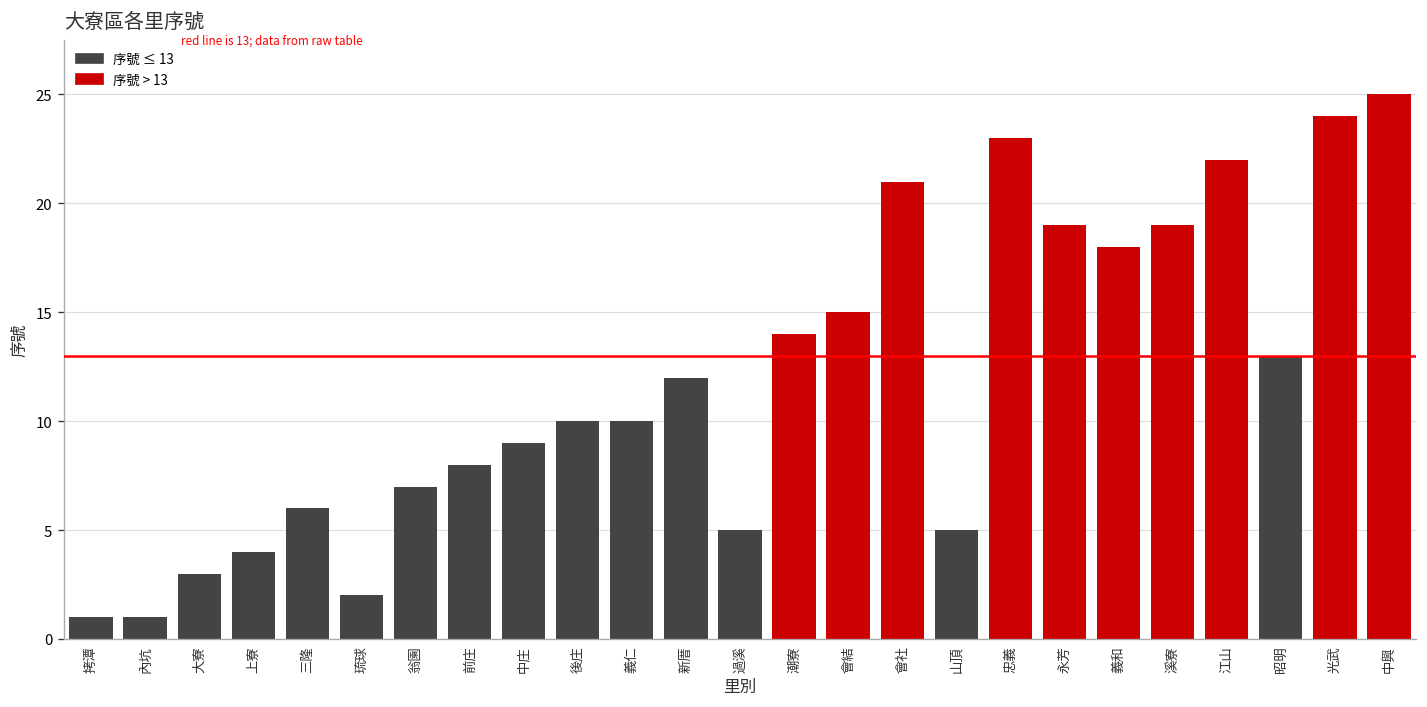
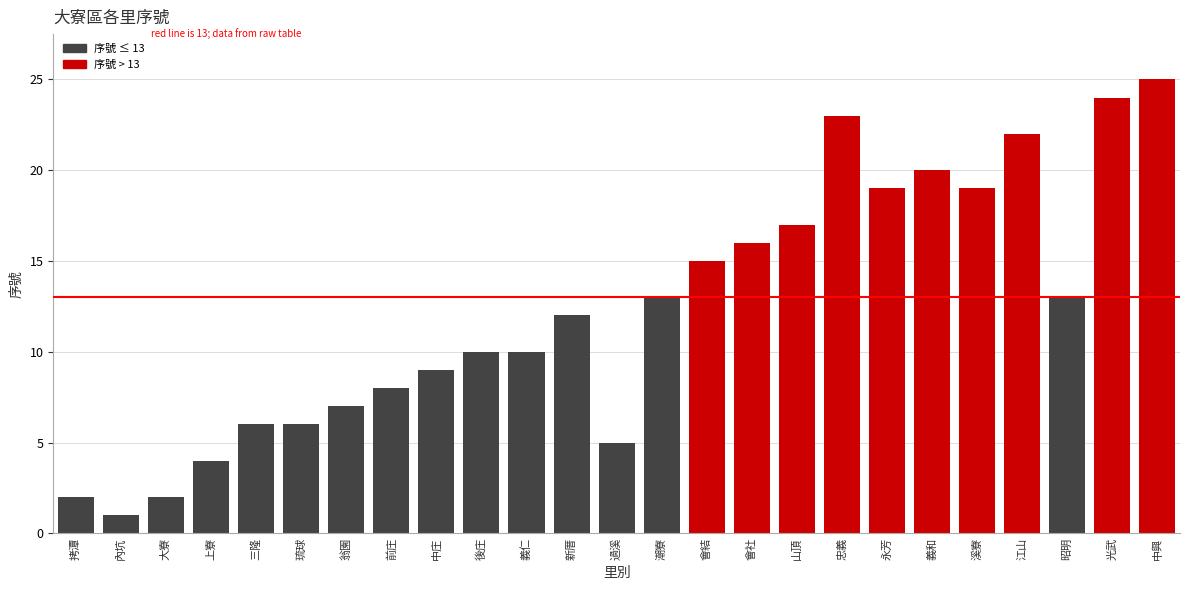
拷潭: 1 -> 2
大寮: 3 -> 2
琉球: 2 -> 6
潮寮: 14 -> 13
會社: 21 -> 16
山頂: 5 -> 17
義和: 18 -> 20
